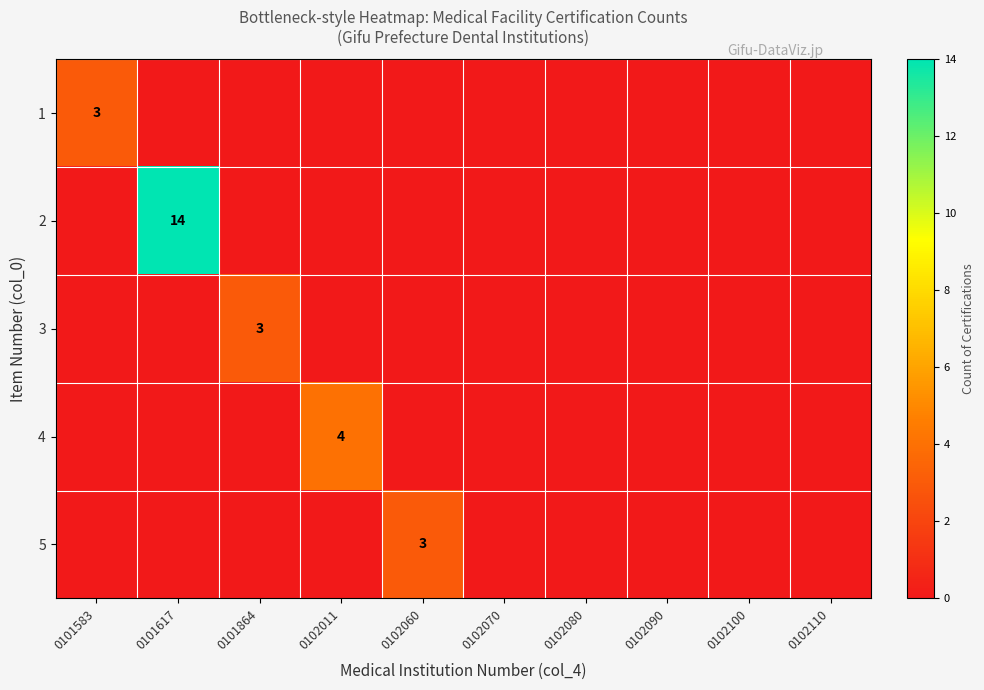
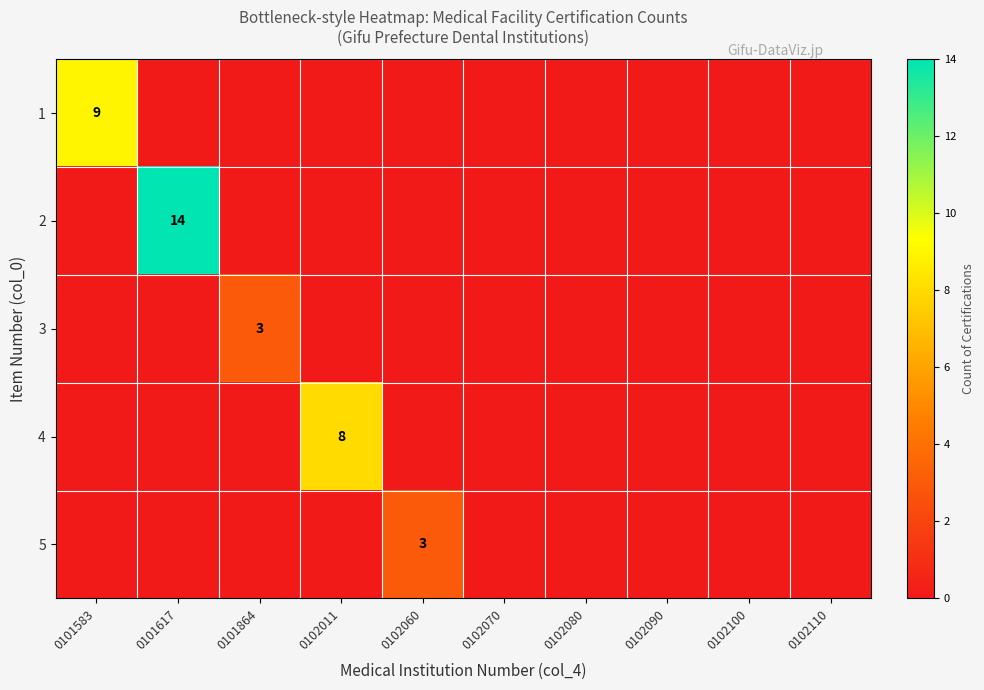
1, 0101583: 3 -> 9
4, 0102011: 4 -> 8
